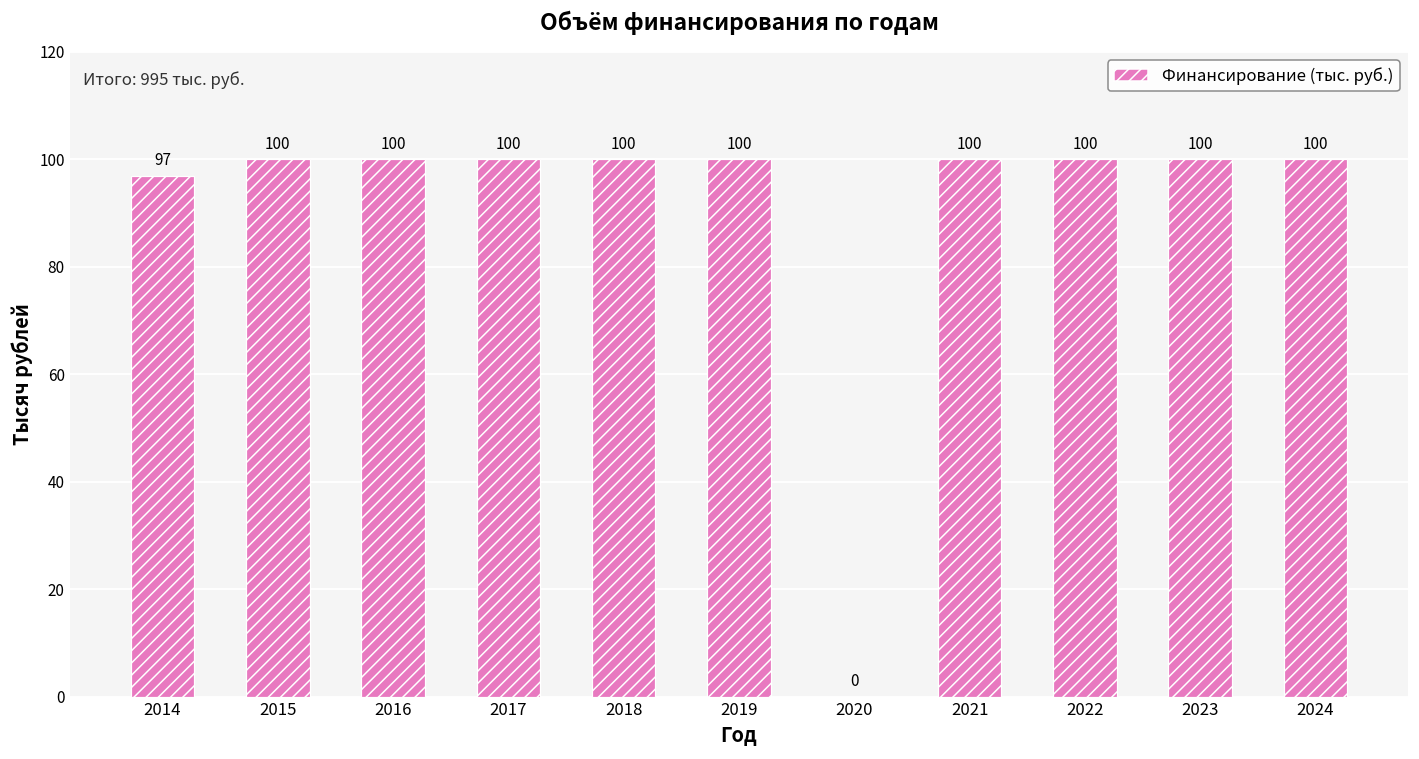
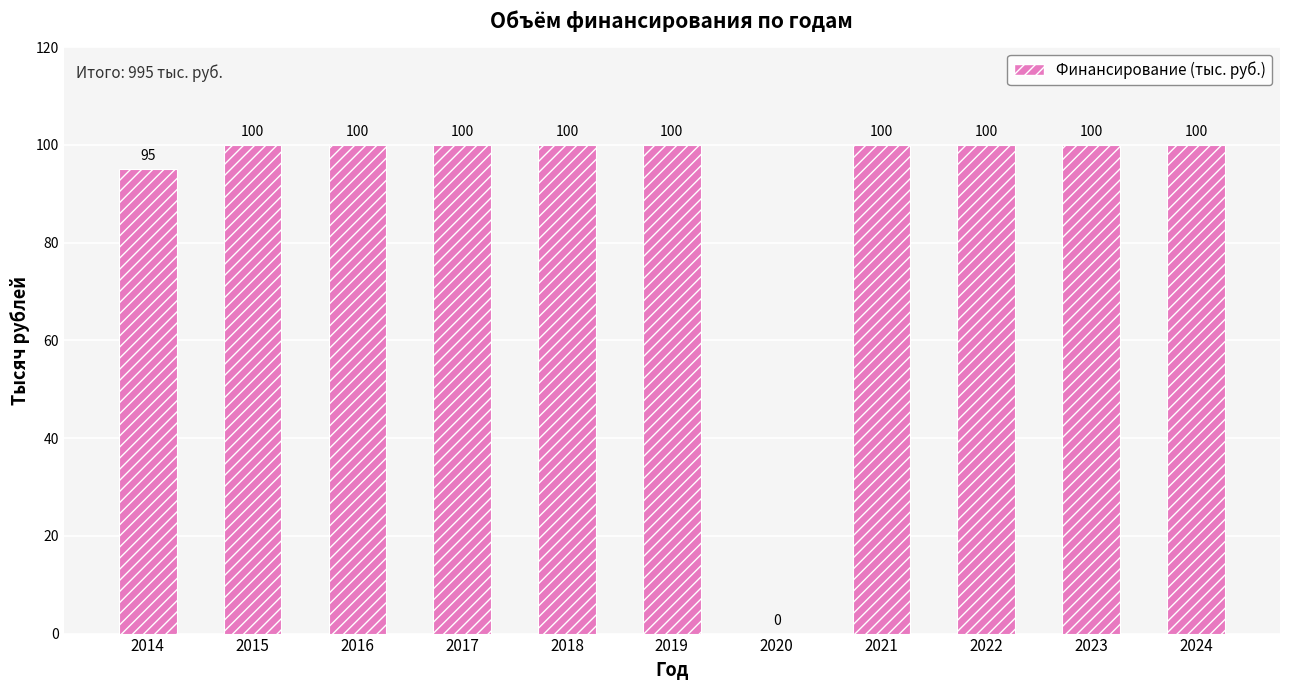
2014: 97 -> 95
